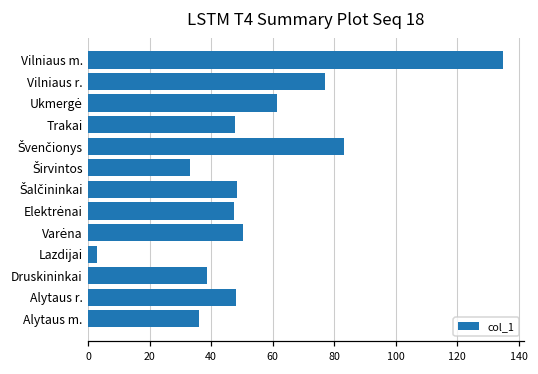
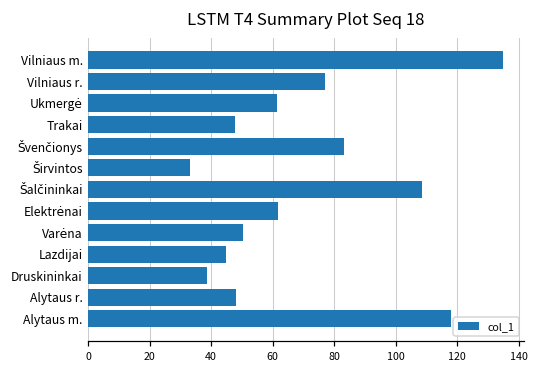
Šalčininkai: 49 -> 108
Elektrėnai: 48 -> 62
Lazdijai: 3 -> 45
Alytaus m.: 36 -> 118
